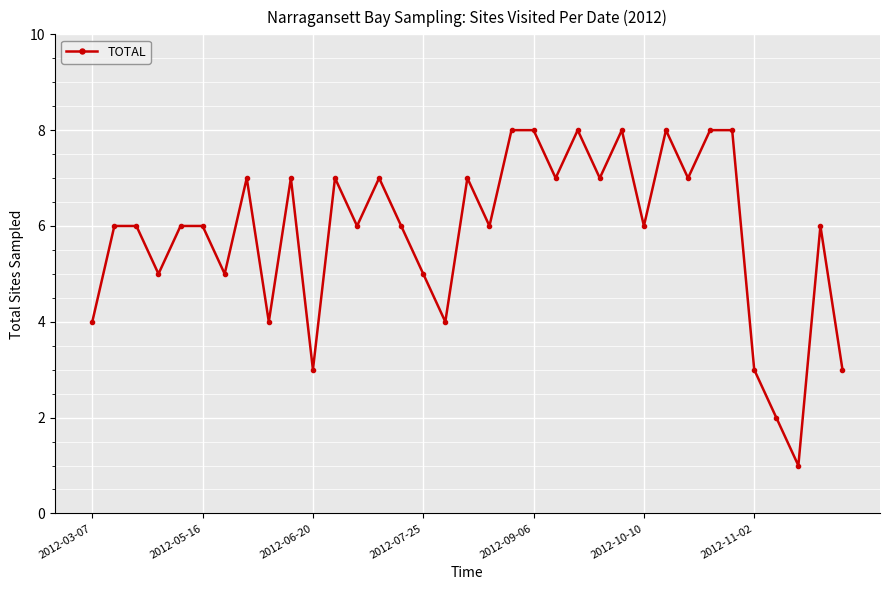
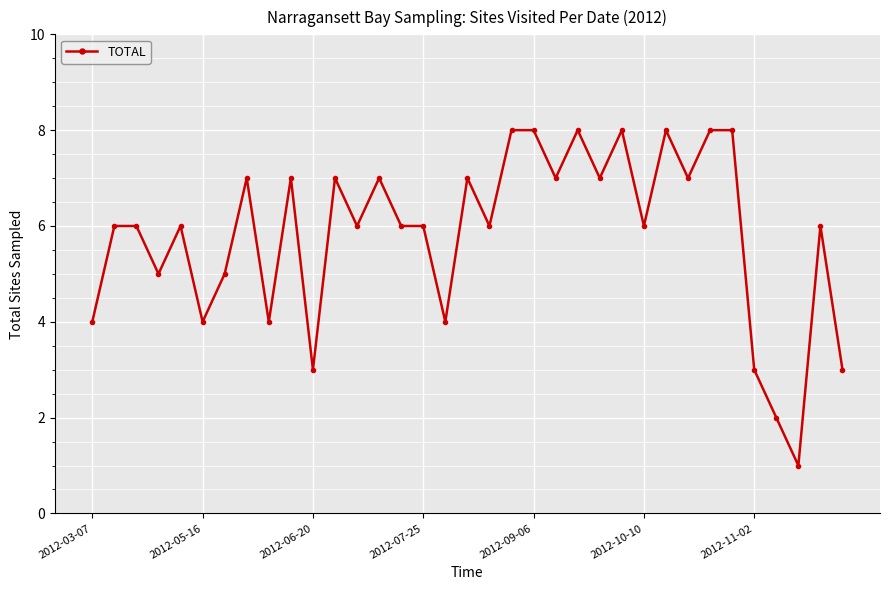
2012-05-16: 6 -> 4
2012-07-25: 5 -> 6
